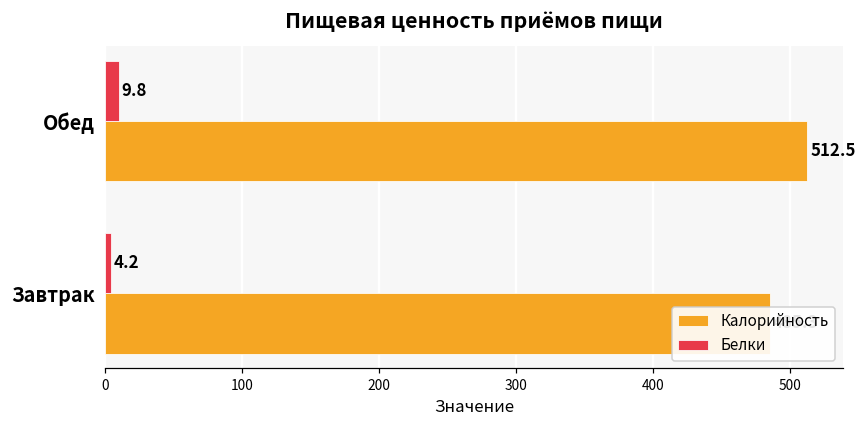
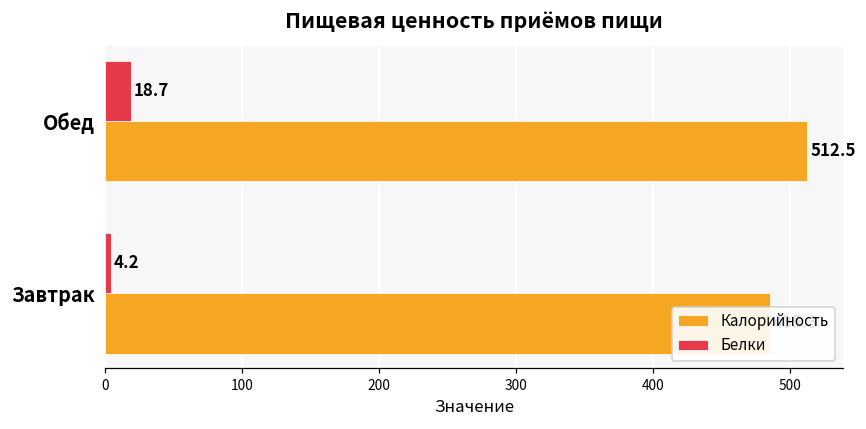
Белки, Обед: 9.8 -> 18.7
